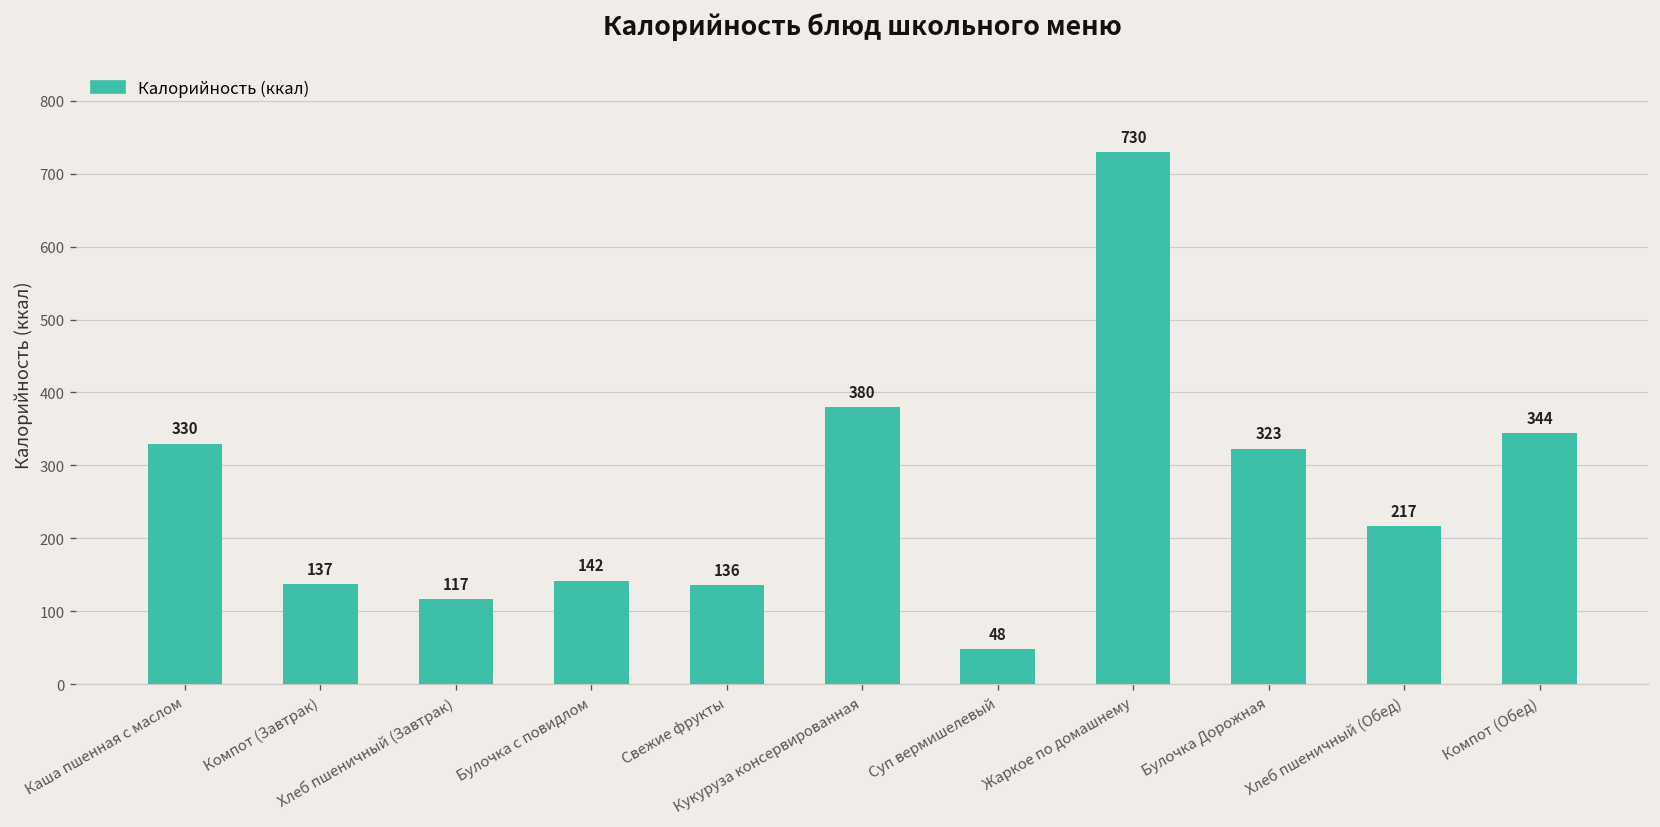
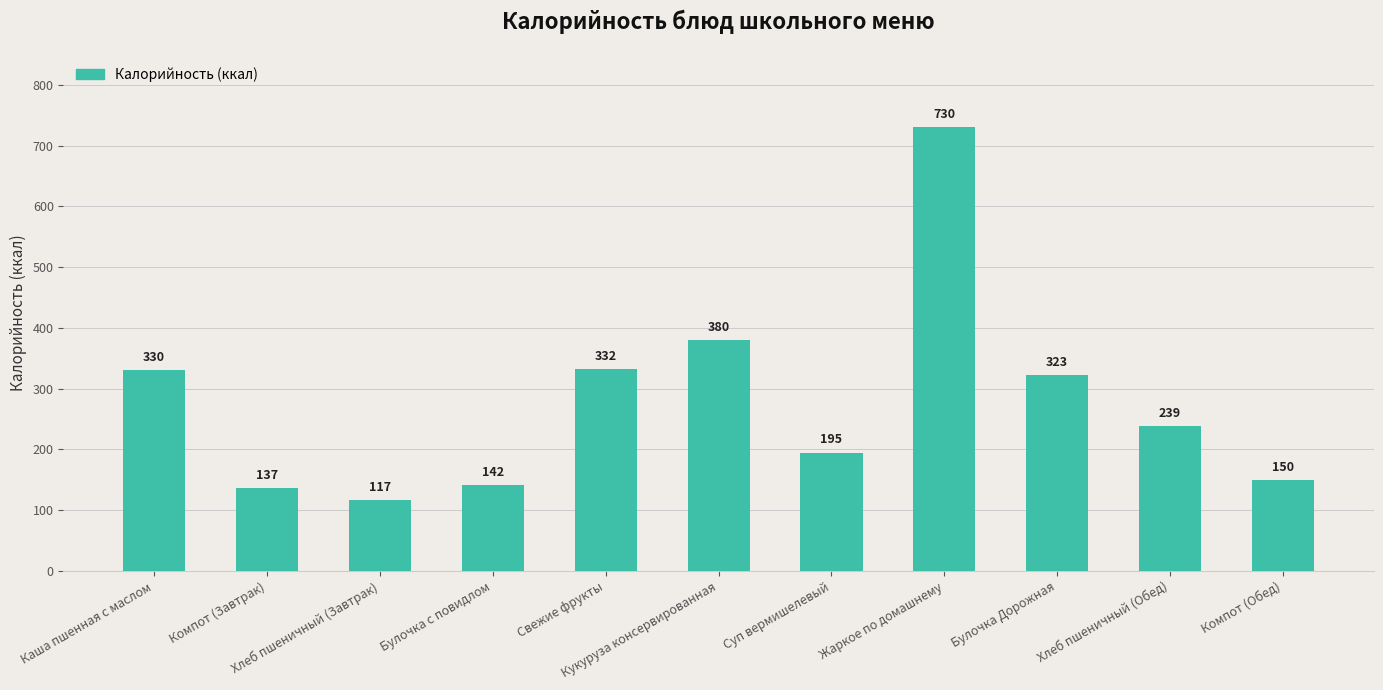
Свежие фрукты: 136 -> 332
Суп вермишелевый: 48 -> 195
Хлеб пшеничный (Обед): 217 -> 239
Компот (Обед): 344 -> 150
